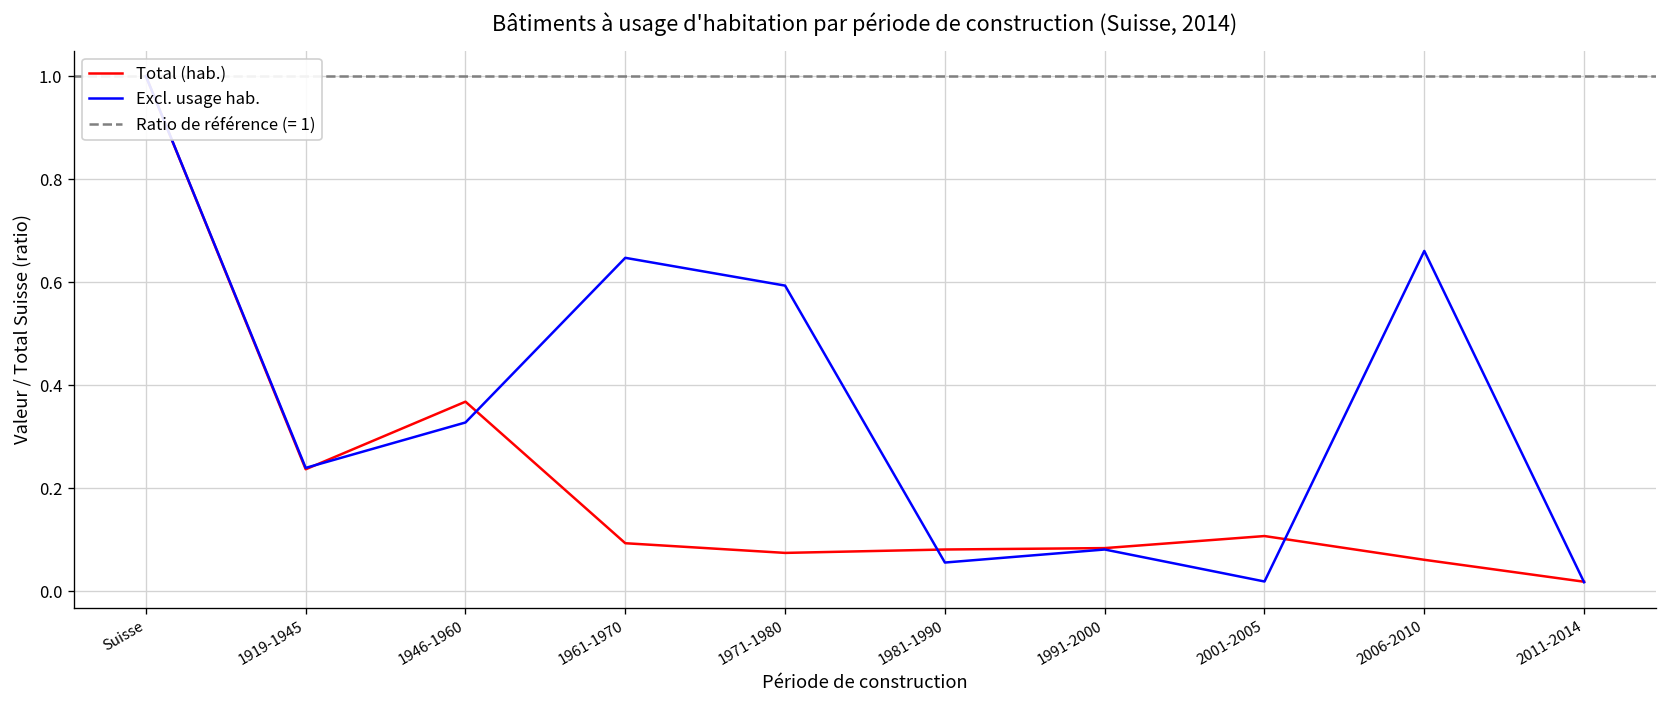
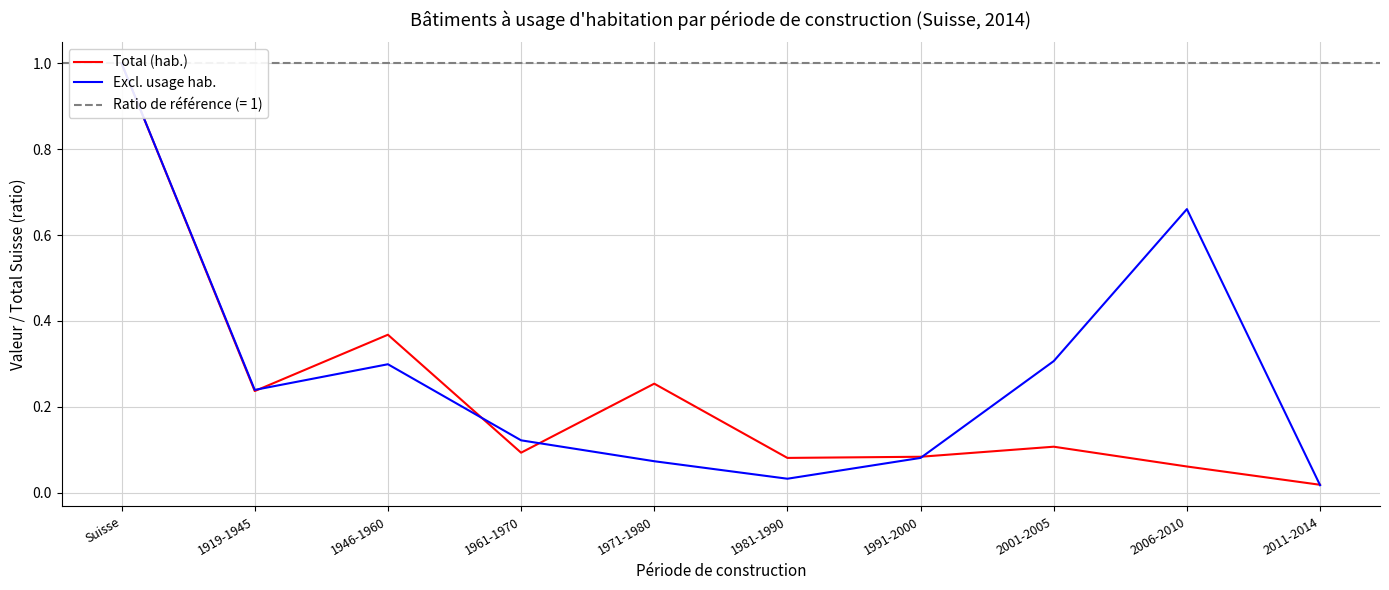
Excl. usage hab., 1946-1960: 0.33 -> 0.30
Excl. usage hab., 1961-1970: 0.65 -> 0.12
Total (hab.), 1971-1980: 0.07 -> 0.25
Excl. usage hab., 1971-1980: 0.59 -> 0.07
Excl. usage hab., 1981-1990: 0.06 -> 0.03
Excl. usage hab., 2001-2005: 0.02 -> 0.31
